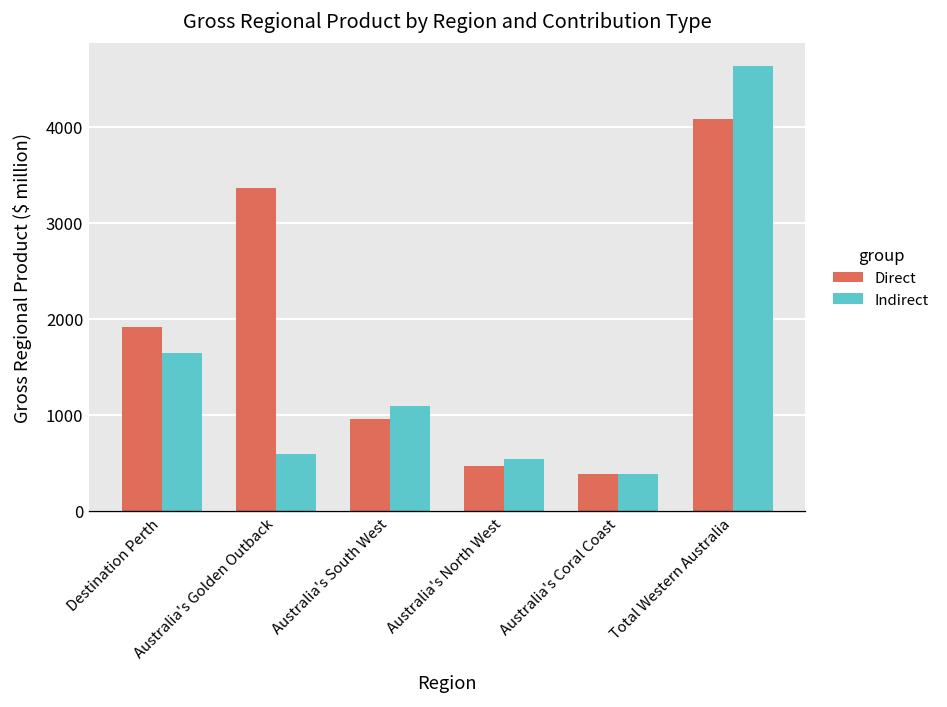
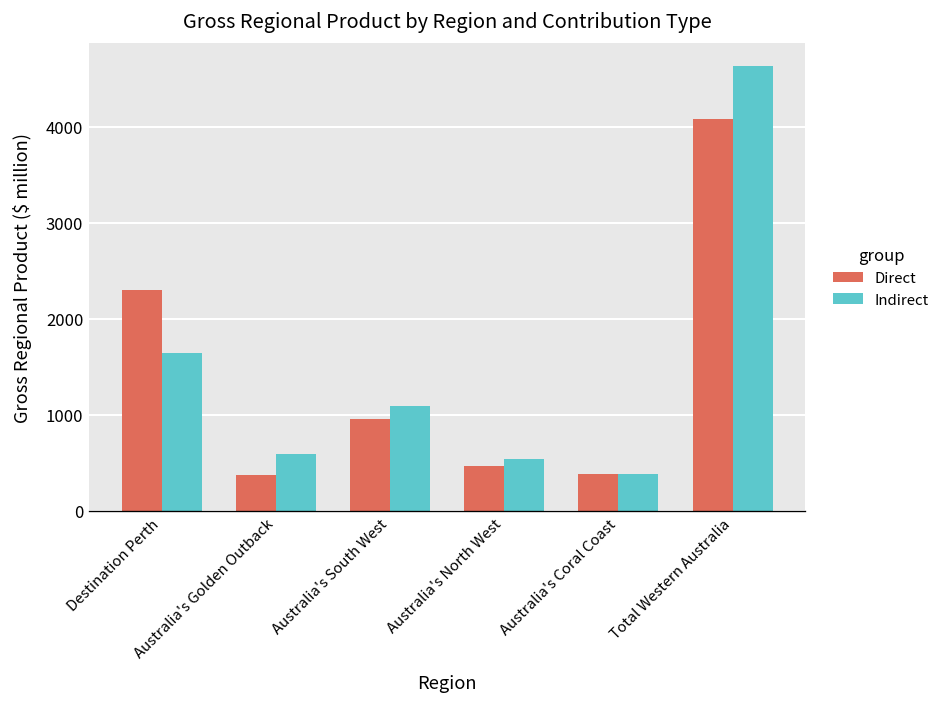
Direct, Destination Perth: 1900 -> 2300
Direct, Australia's Golden Outback: 3400 -> 400
